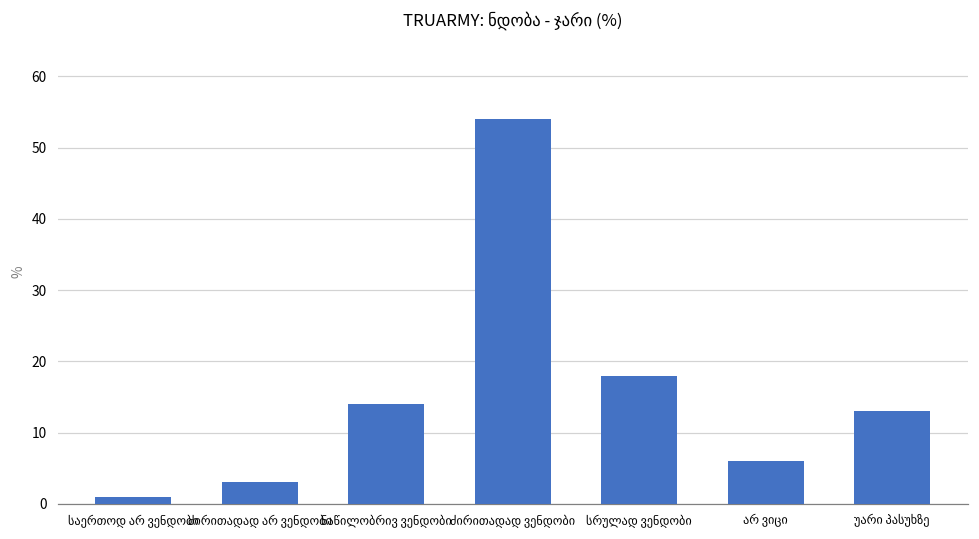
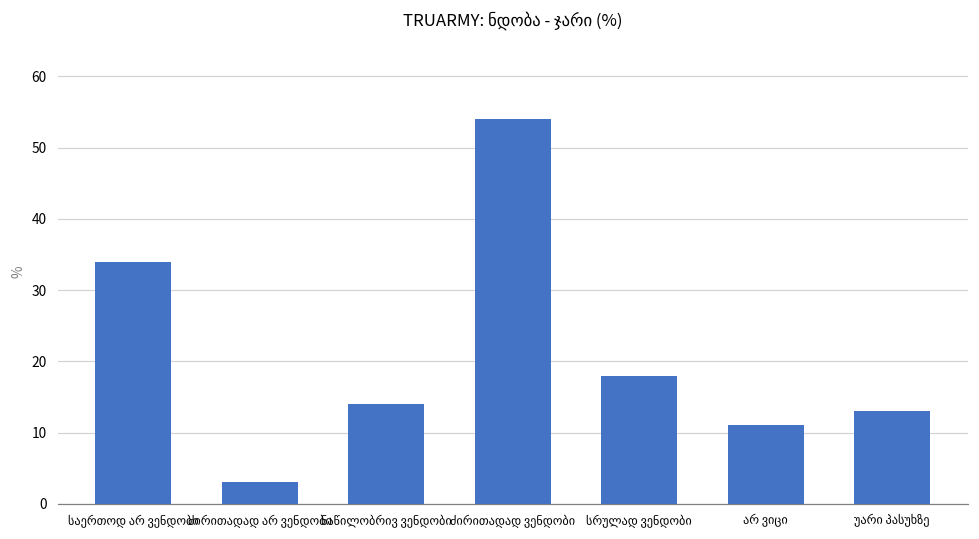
საერთოდ არ ვენდობი: 1 -> 34
არ ვიცი: 6 -> 11
